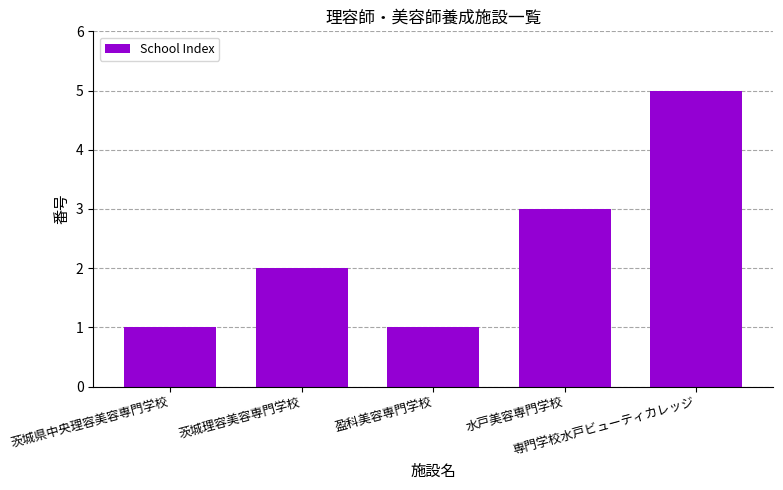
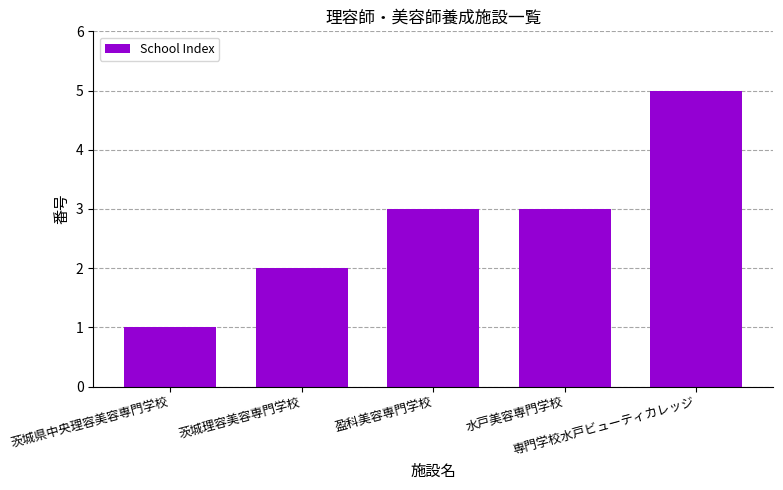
盈科美容専門学校: 1 -> 3
